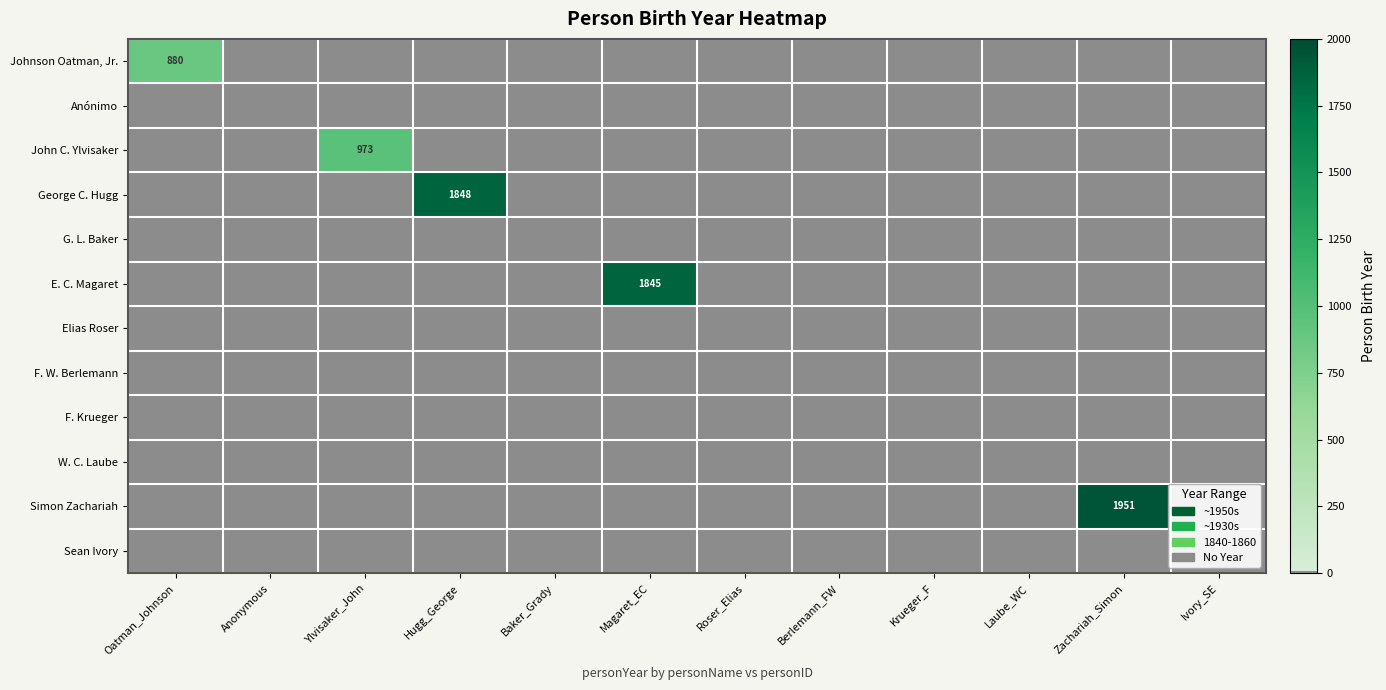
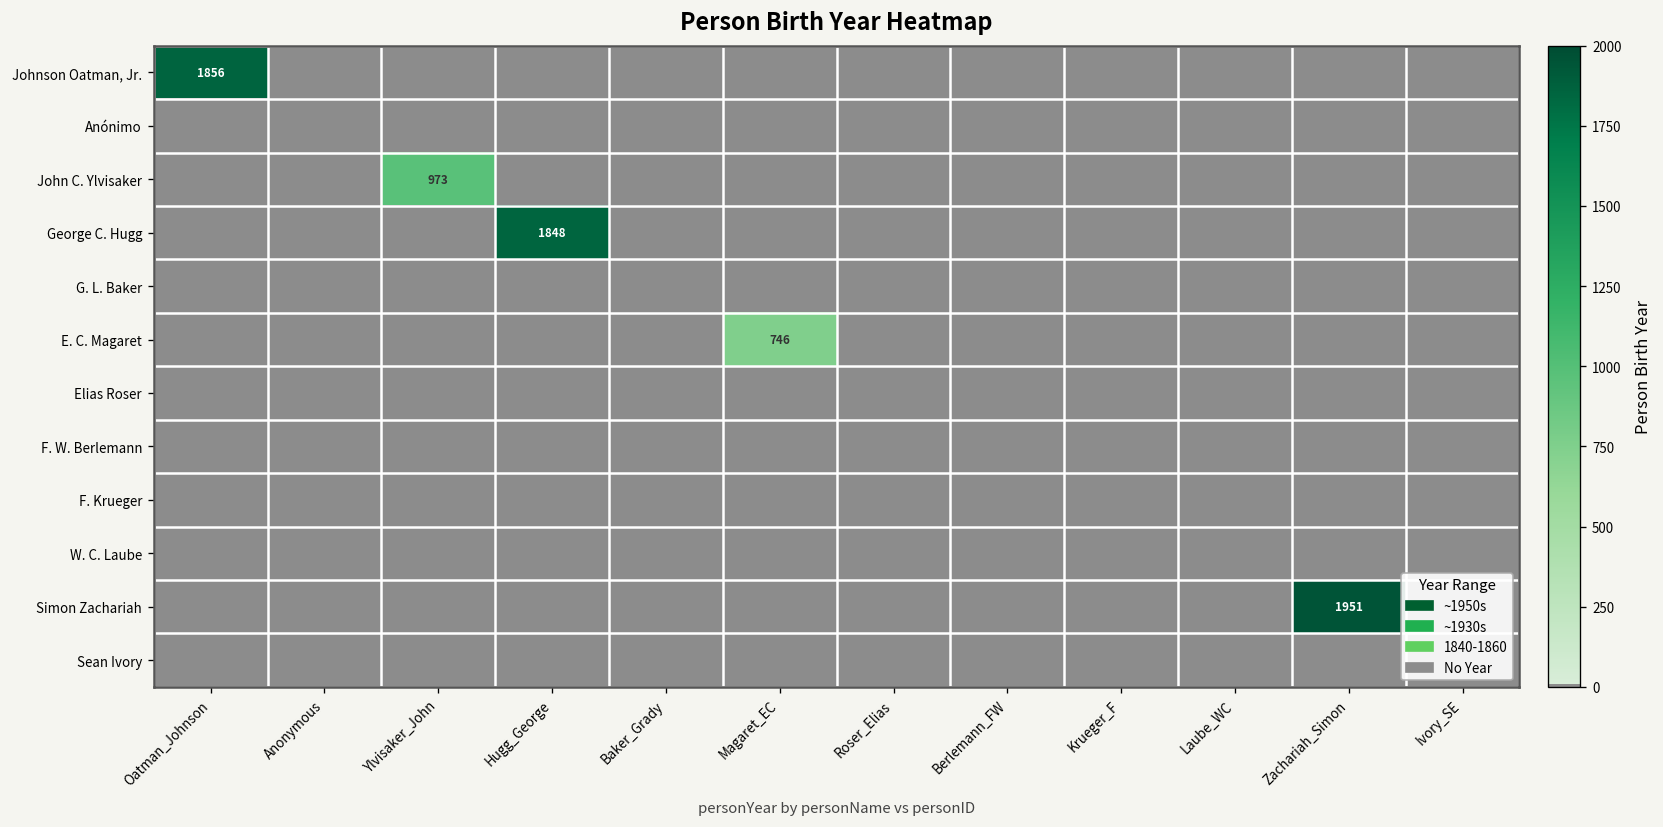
Johnson Oatman, Jr., Oatman_Johnson: 880 -> 1856
E. C. Magaret, Magaret_EC: 1845 -> 746
